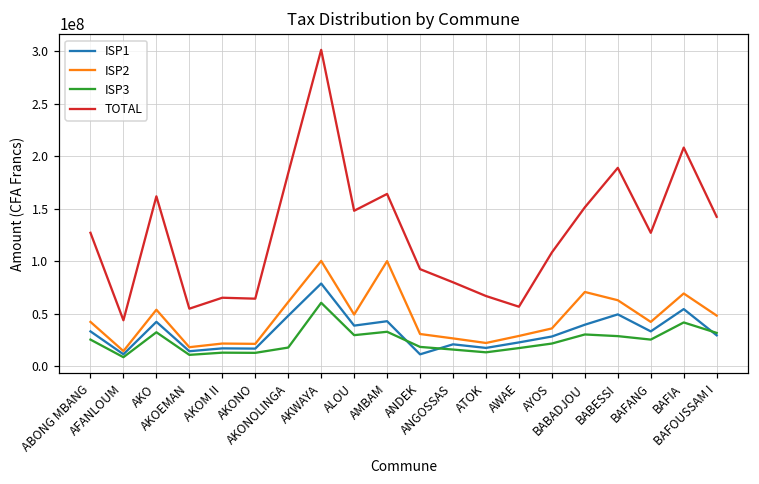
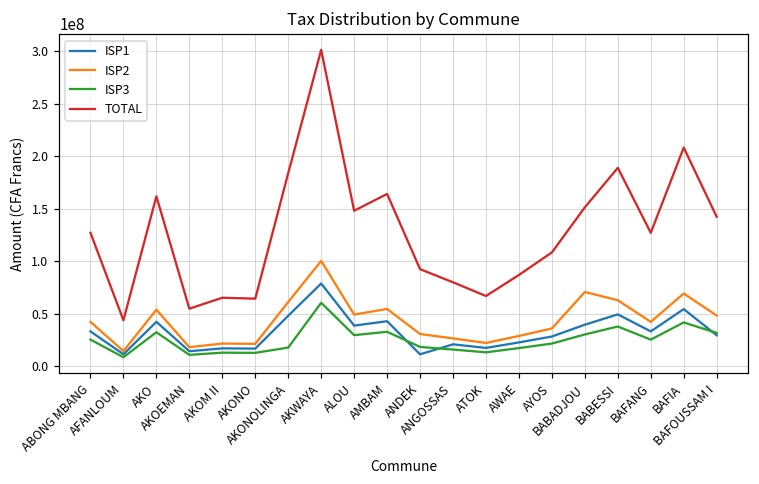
ISP2, AMBAM: 100000000 -> 50000000
TOTAL, AWAE: 60000000 -> 90000000
ISP3, BABESSI: 30000000 -> 40000000
